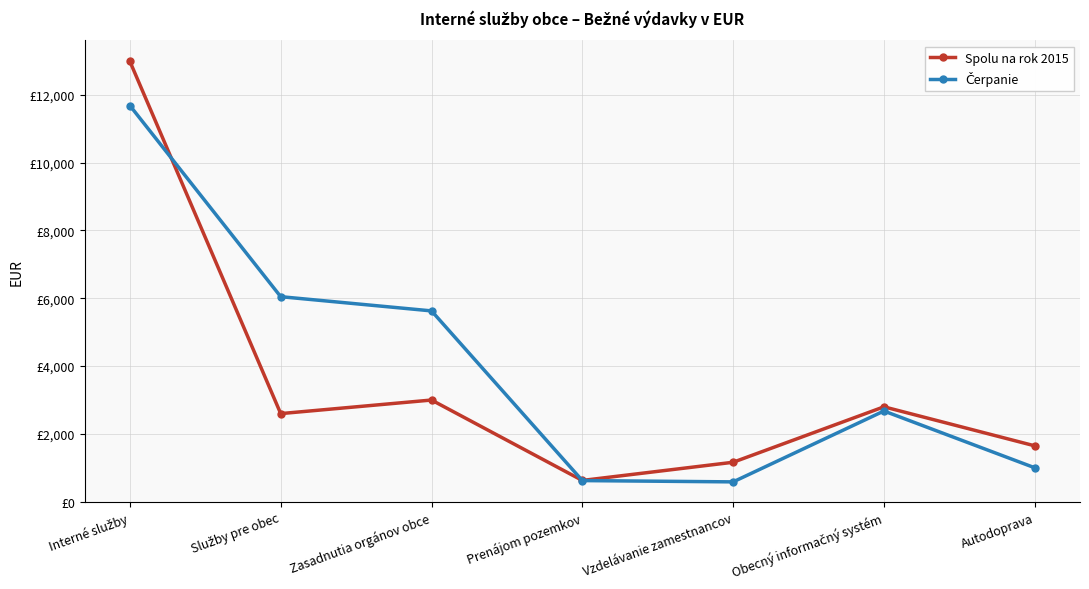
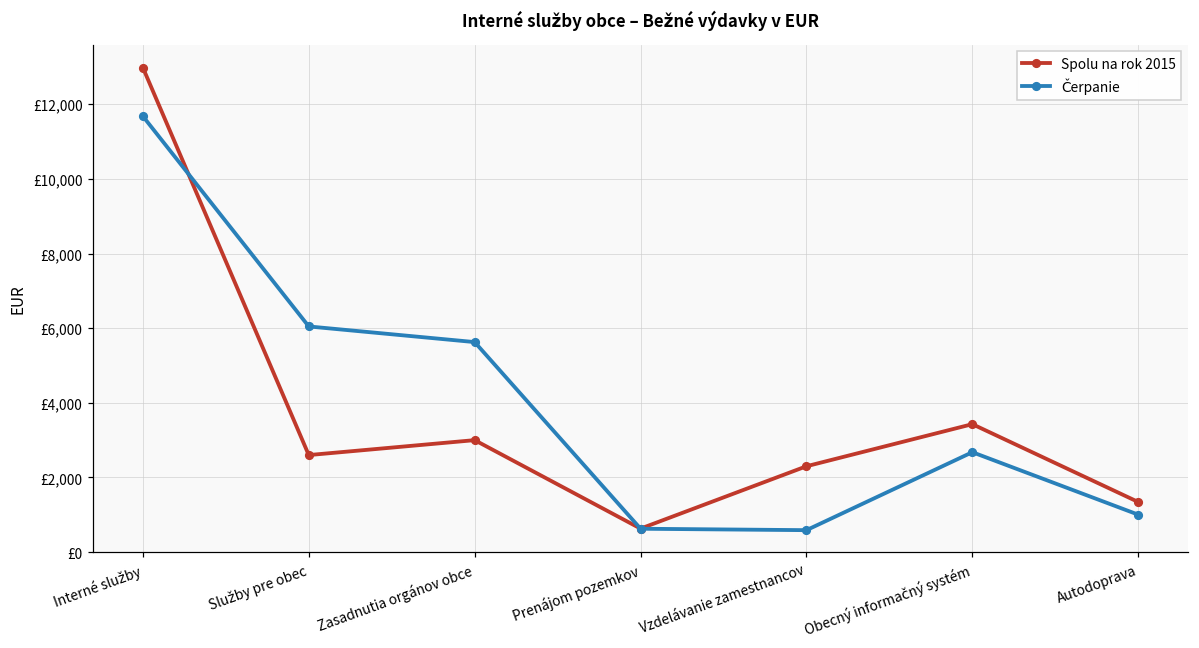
Spolu na rok 2015, Vzdelávanie zamestnancov: £1,200 -> £2,300
Spolu na rok 2015, Obecný informačný systém: £2,800 -> £3,400
Spolu na rok 2015, Autodoprava: £1,700 -> £1,300
